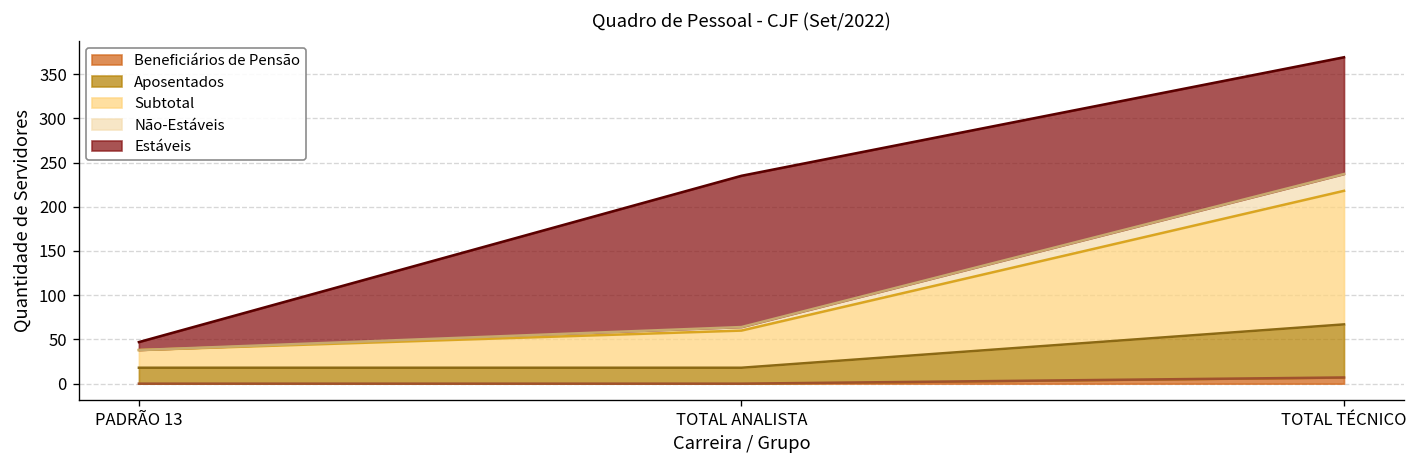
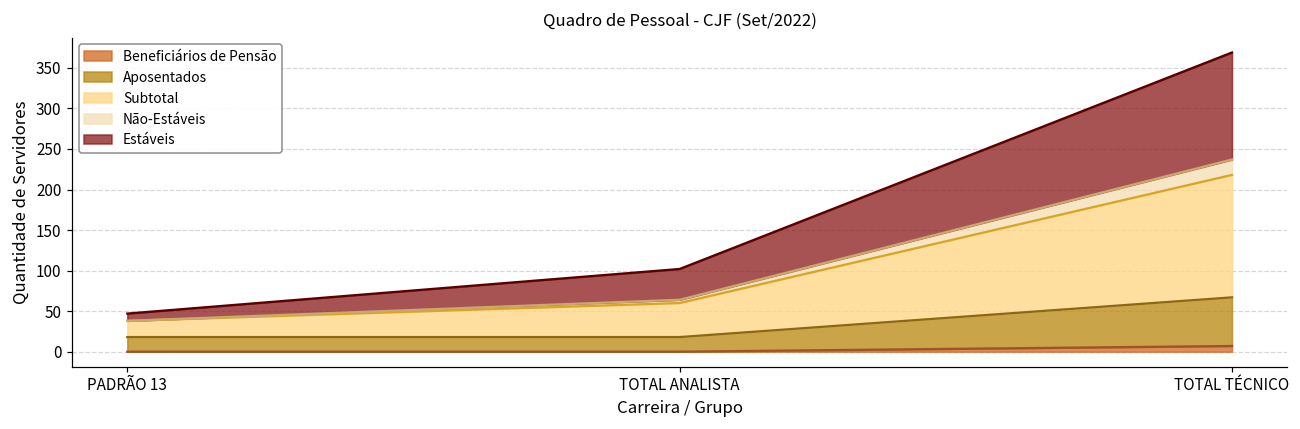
Estáveis, TOTAL ANALISTA: 170 -> 40
